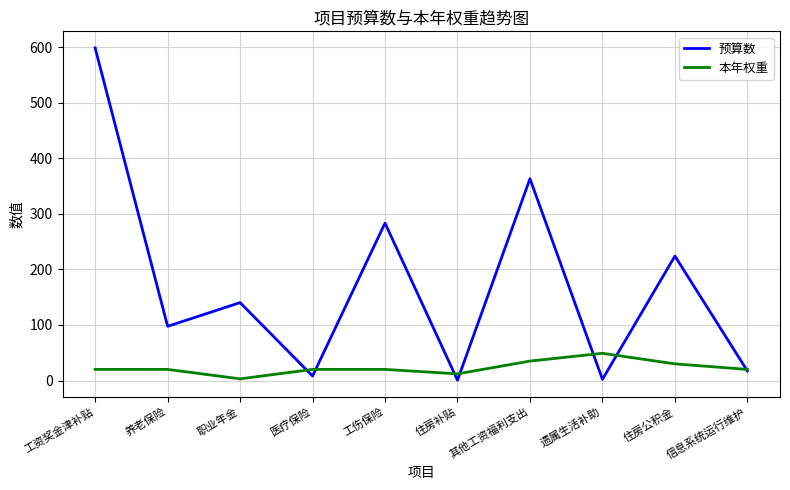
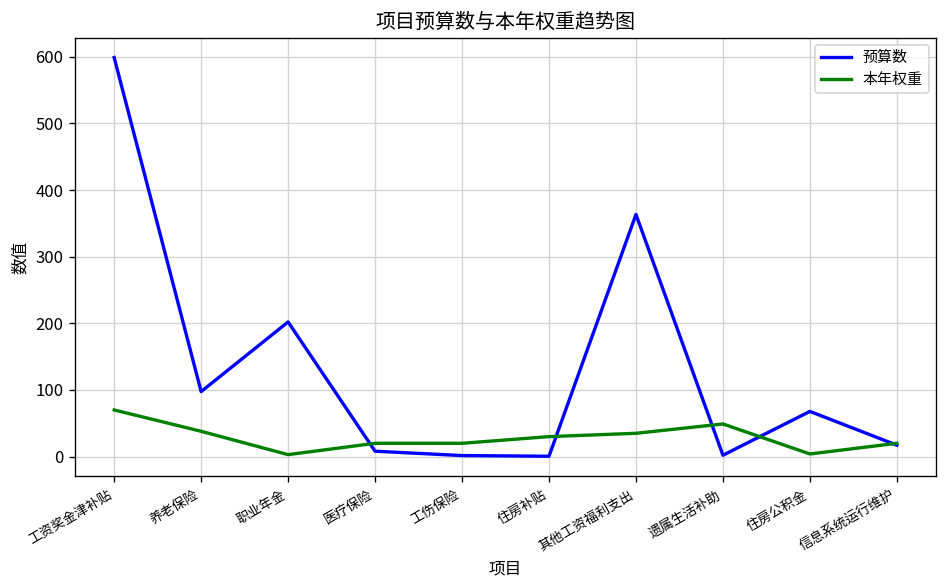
本年权重, 工资奖金津补贴: 20 -> 70
本年权重, 养老保险: 20 -> 40
预算数, 职业年金: 140 -> 200
预算数, 工伤保险: 280 -> 0
本年权重, 住房补贴: 10 -> 30
预算数, 住房公积金: 220 -> 70
本年权重, 住房公积金: 30 -> 0
